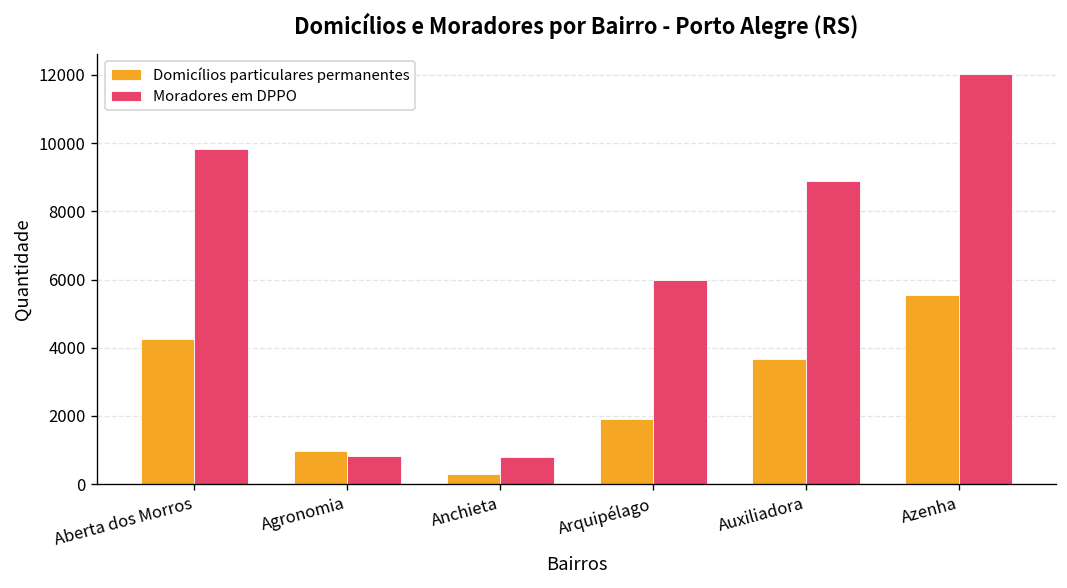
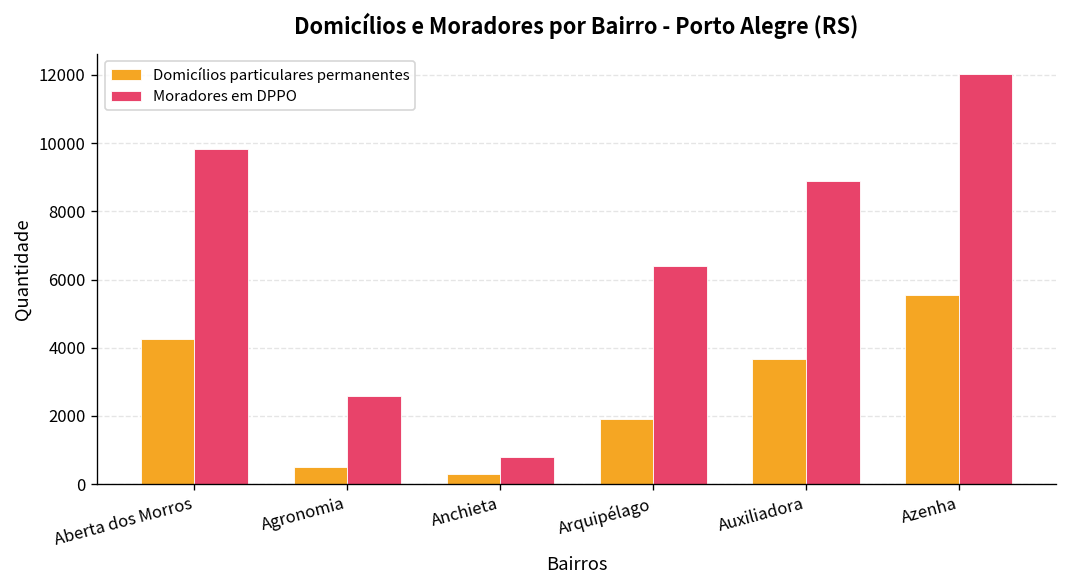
Domicílios particulares permanentes, Agronomia: 1000 -> 500
Moradores em DPPO, Agronomia: 800 -> 2600
Moradores em DPPO, Arquipélago: 6000 -> 6400
